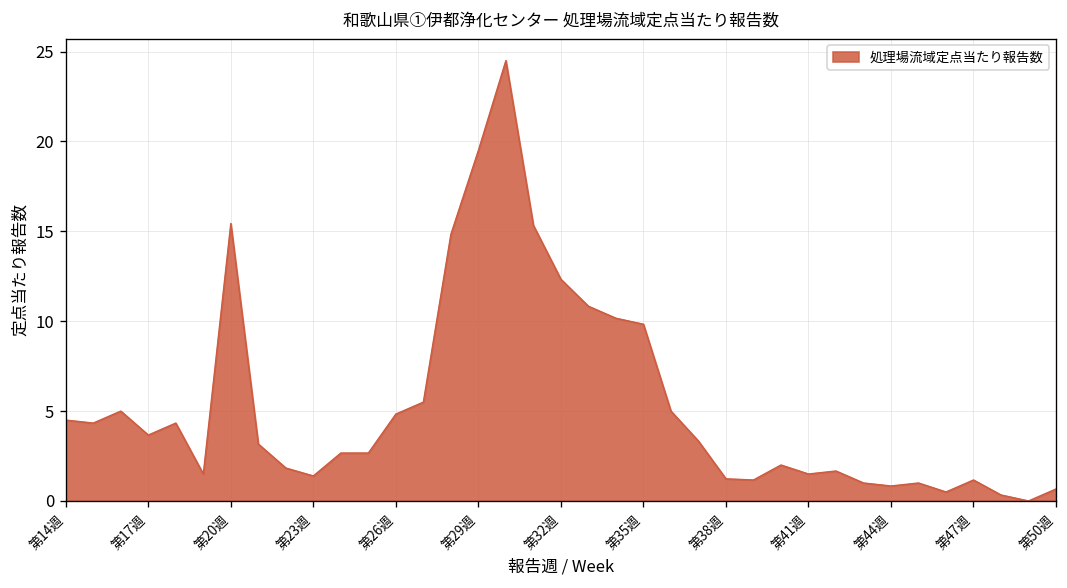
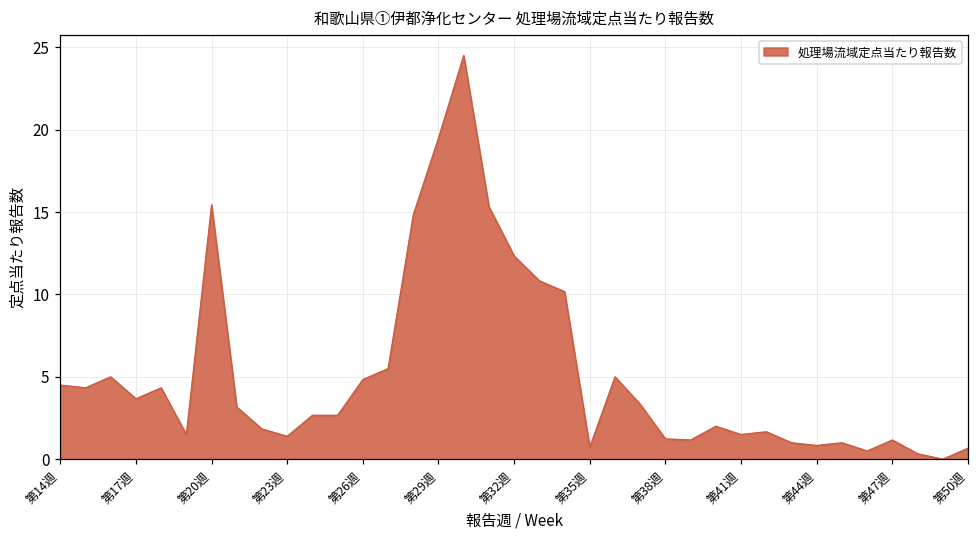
第35週: 9.8 -> 0.7
